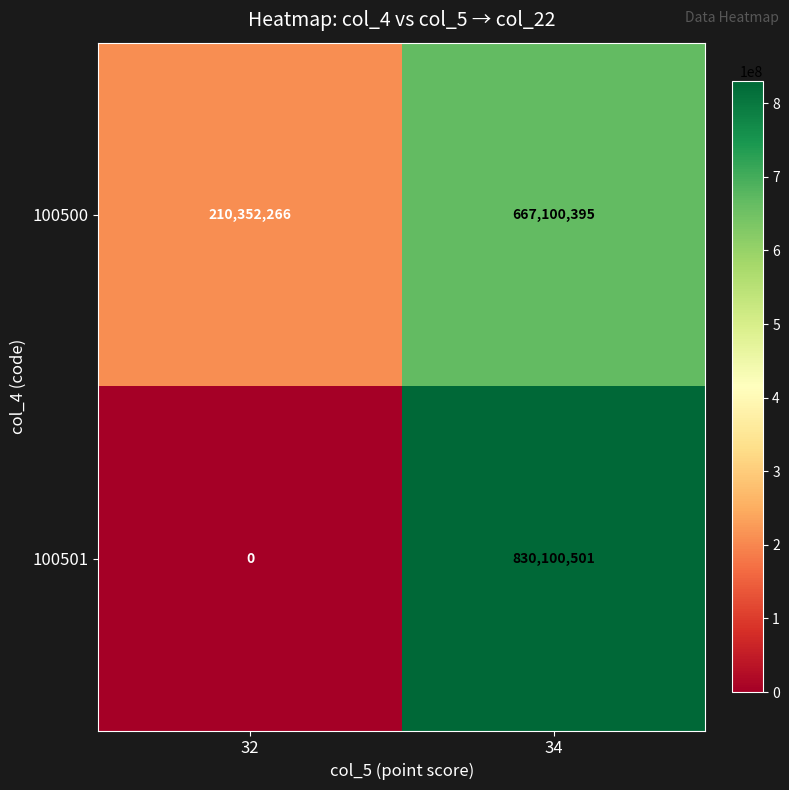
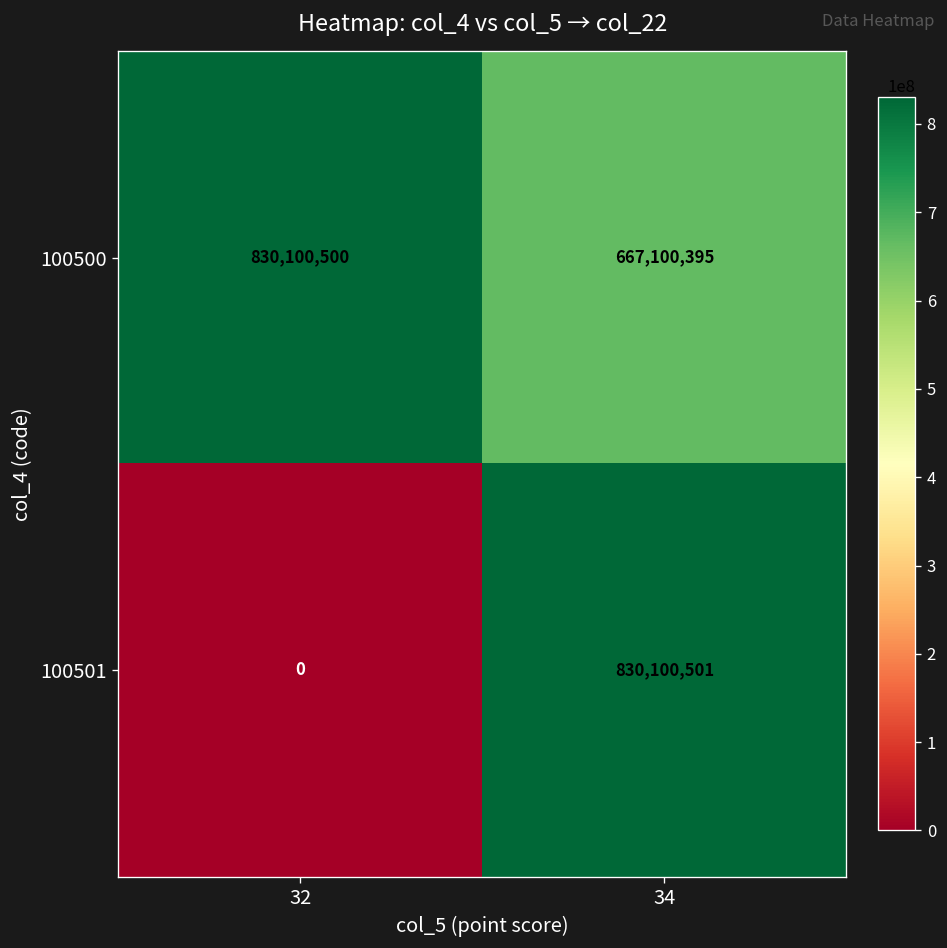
100500, 32: 210,352,266 -> 830,100,500
